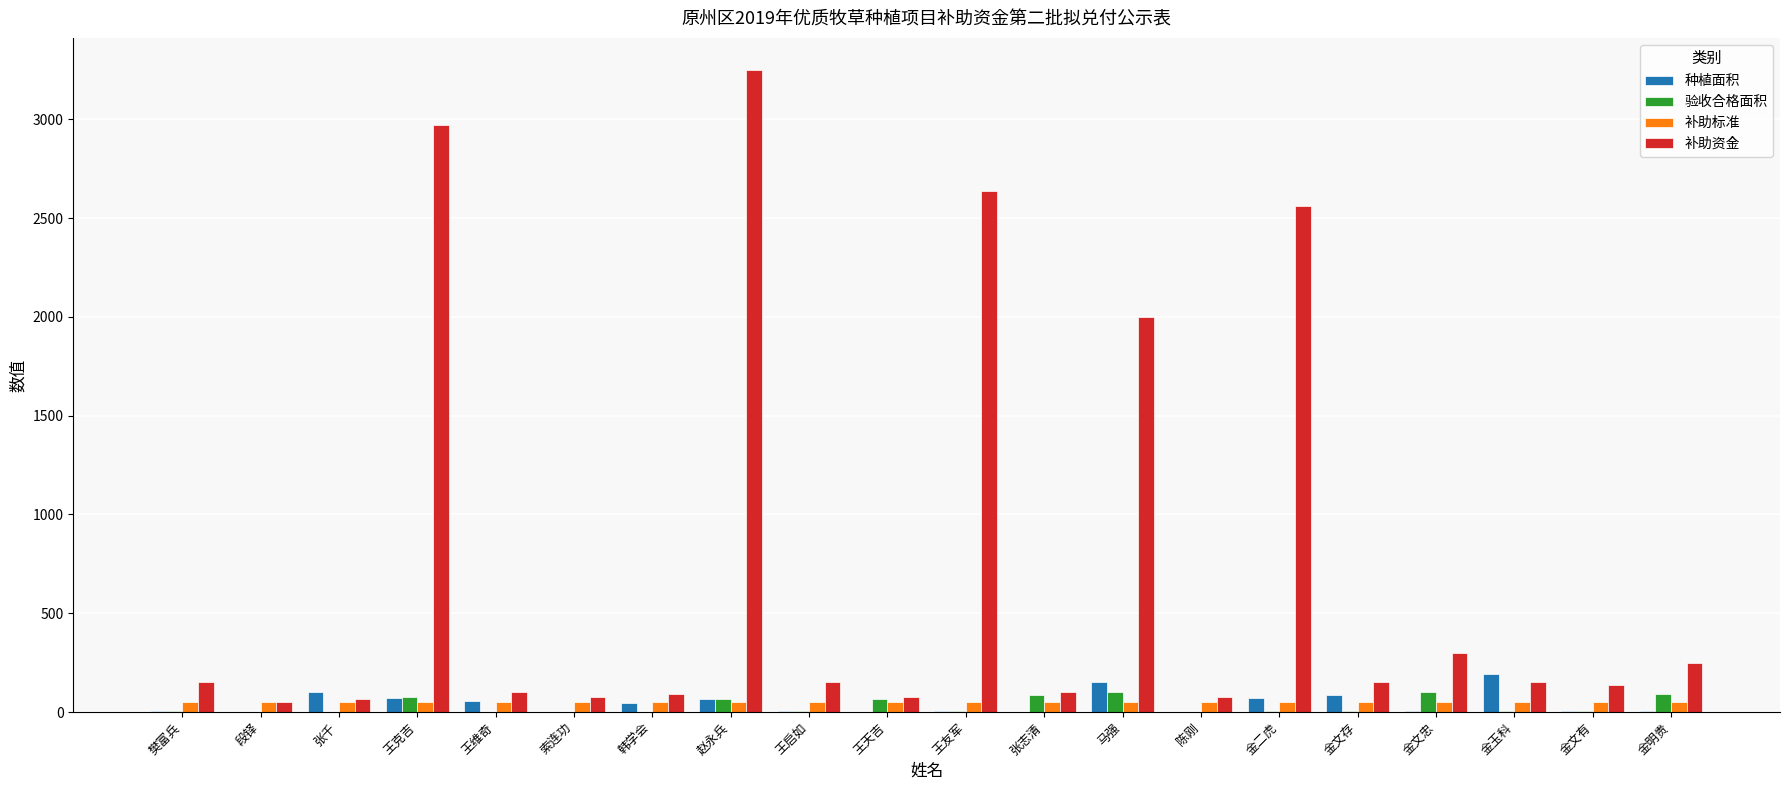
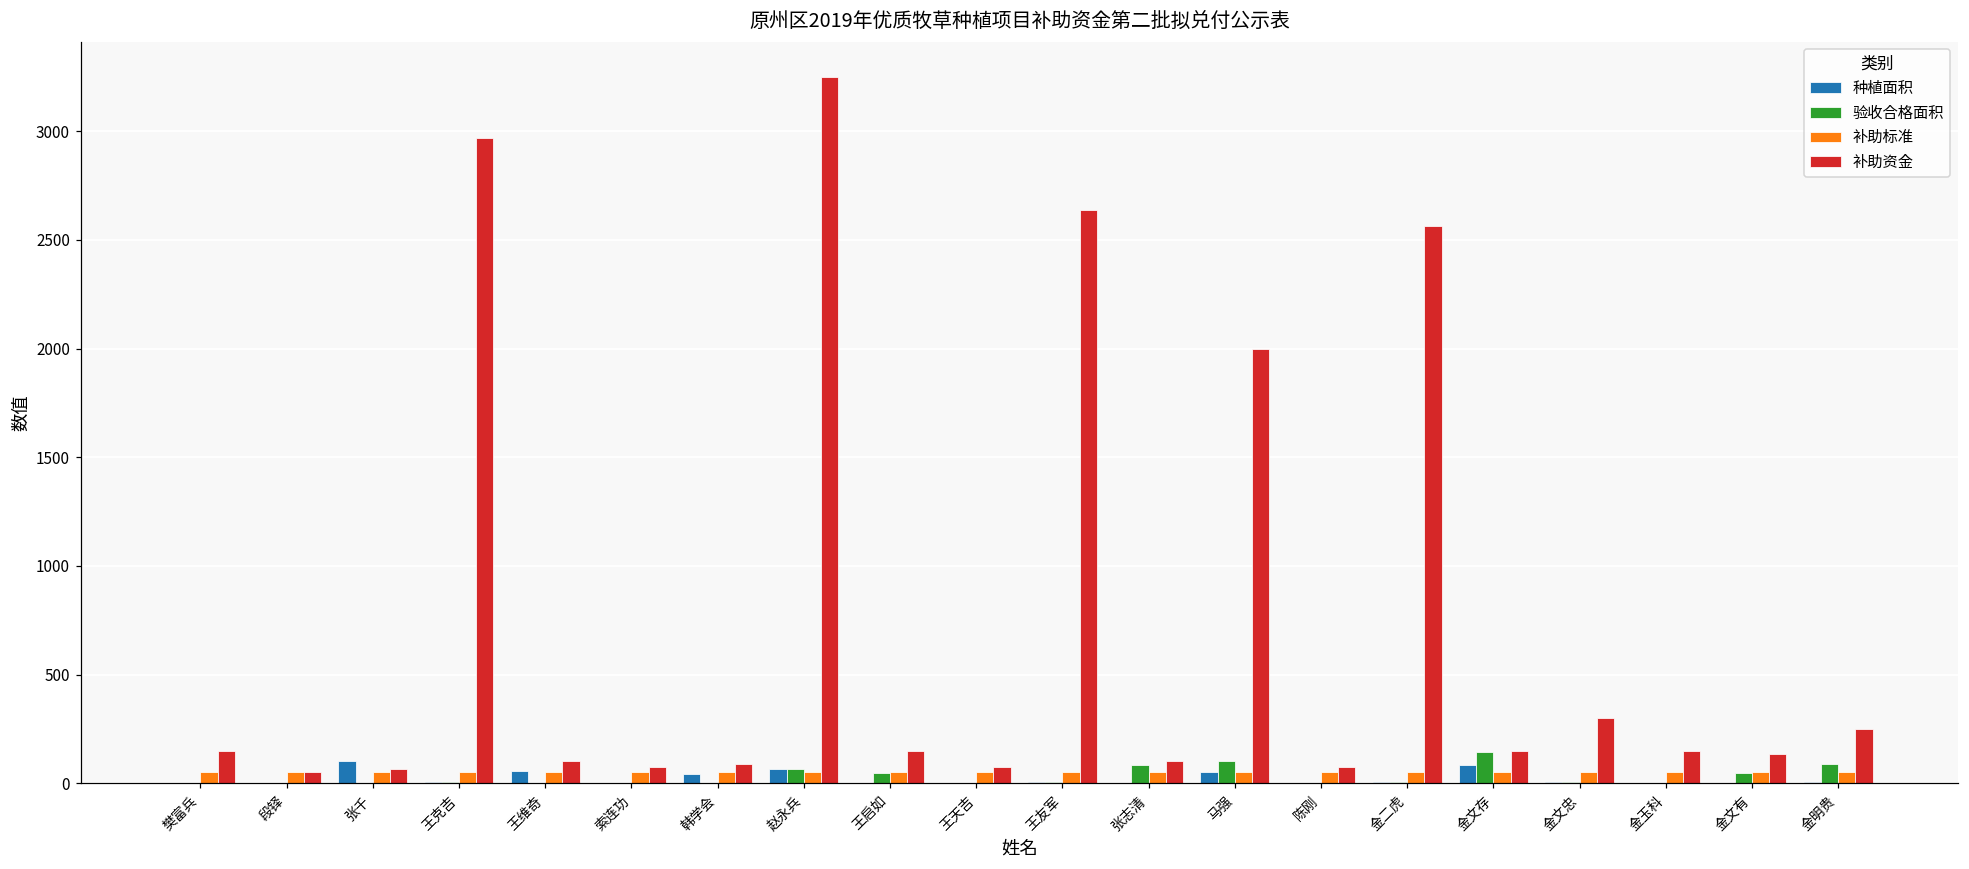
种植面积, 王克吉: 70 -> 10
验收合格面积, 王克吉: 80 -> 10
验收合格面积, 王启如: 0 -> 50
验收合格面积, 王天吉: 60 -> 0
种植面积, 马强: 150 -> 50
种植面积, 金二虎: 70 -> 10
验收合格面积, 金文存: 0 -> 140
验收合格面积, 金文忠: 100 -> 10
种植面积, 金玉科: 190 -> 0
验收合格面积, 金文有: 0 -> 50
